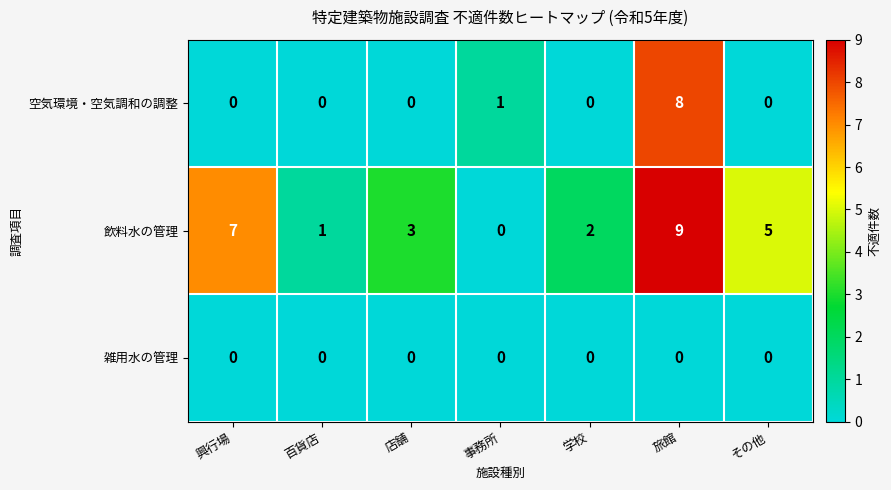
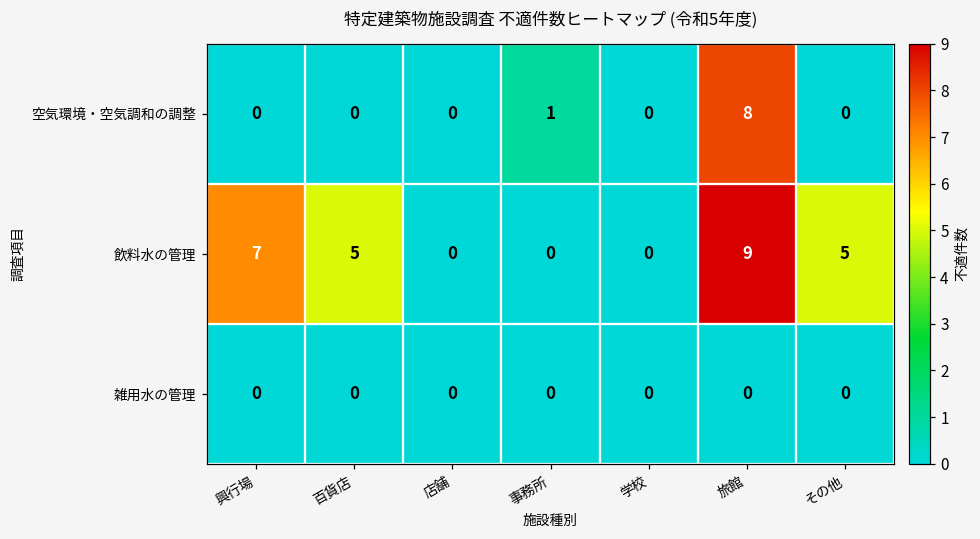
飲料水の管理, 百貨店: 1 -> 5
飲料水の管理, 店舗: 3 -> 0
飲料水の管理, 学校: 2 -> 0
